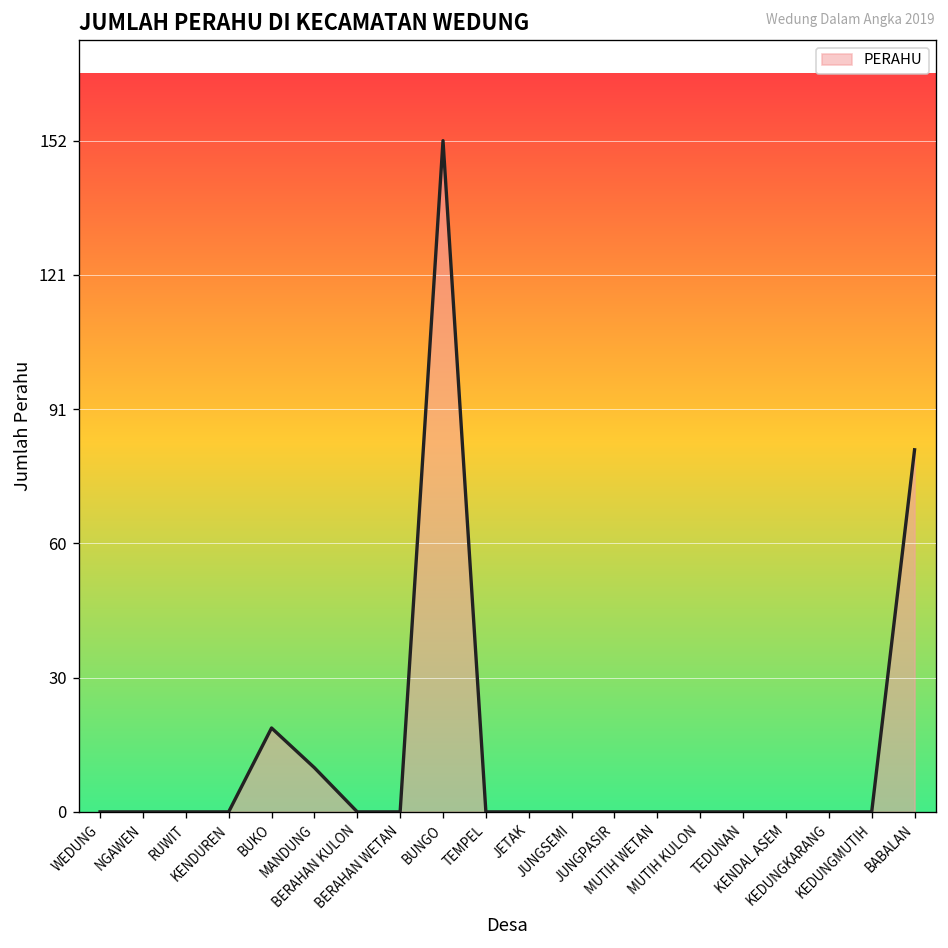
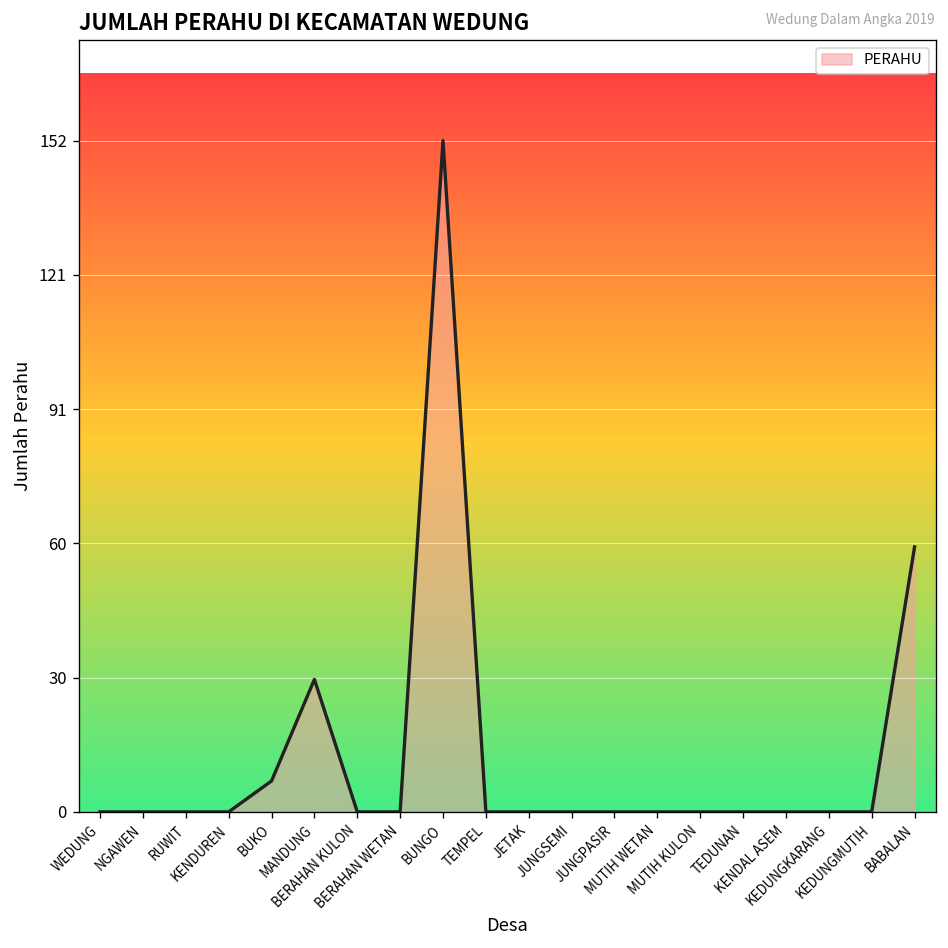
BUKO: 19 -> 7
MANDUNG: 10 -> 30
BABALAN: 82 -> 60
